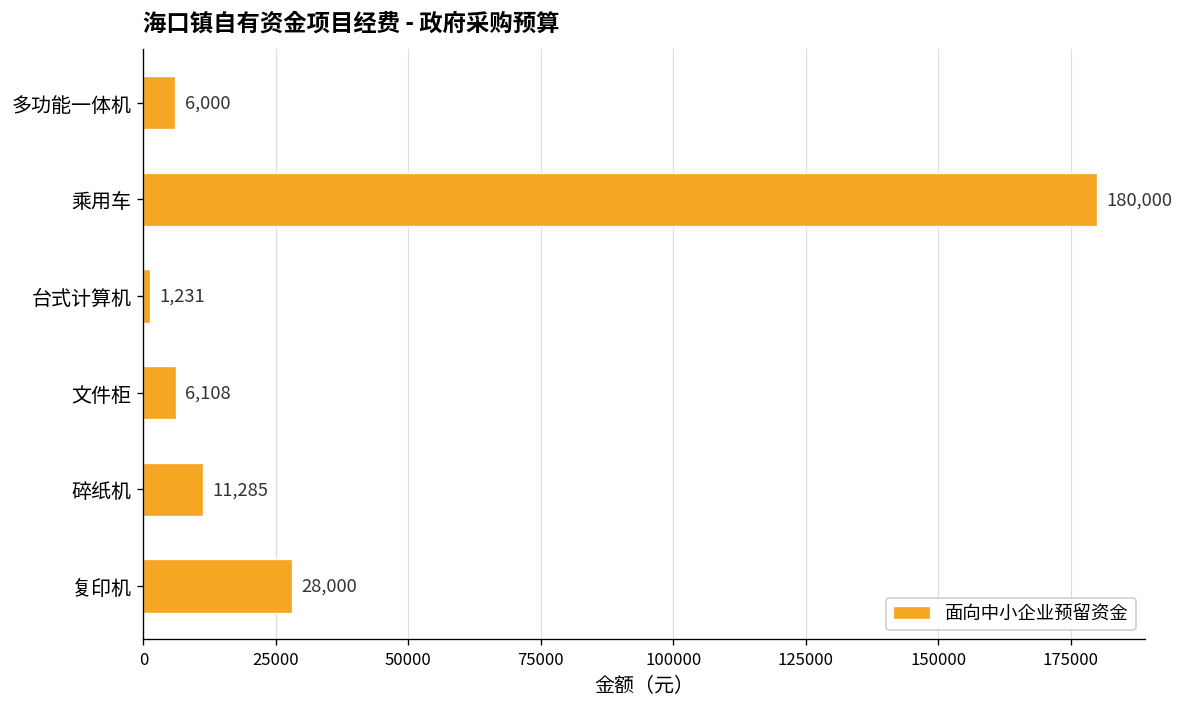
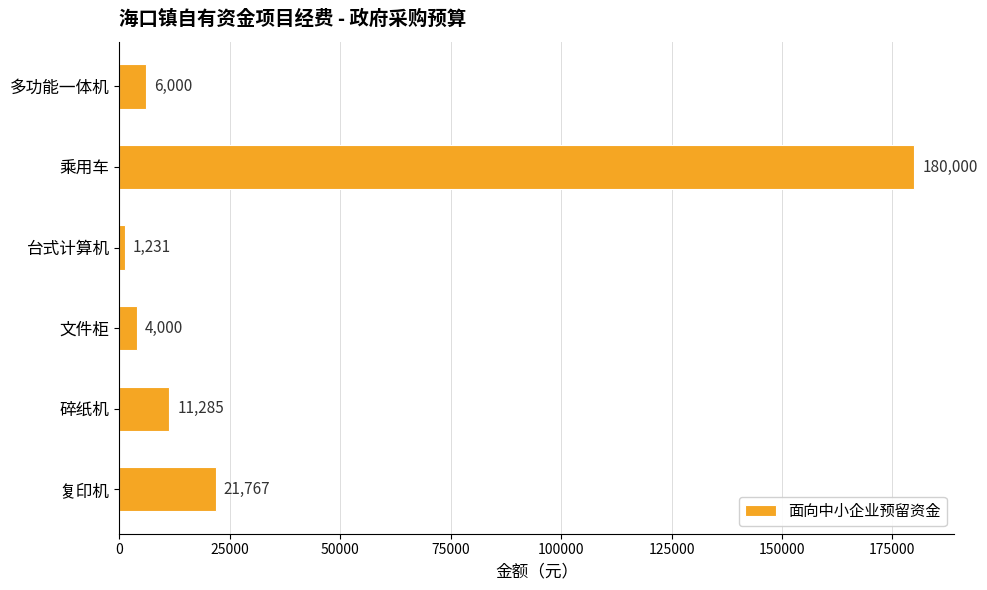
文件柜: 6,108 -> 4,000
复印机: 28,000 -> 21,767
